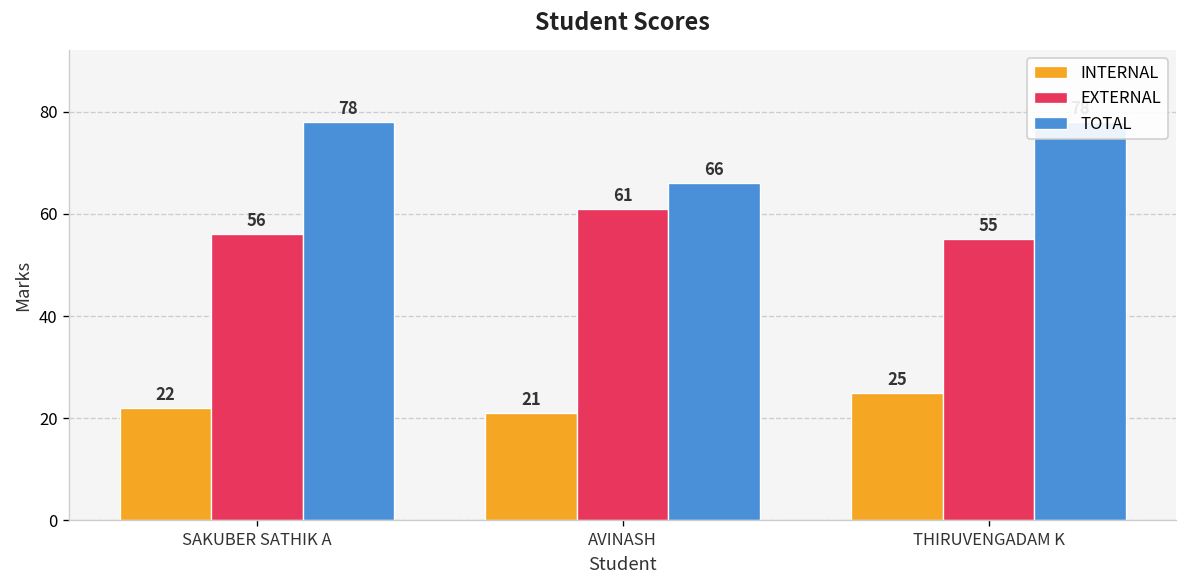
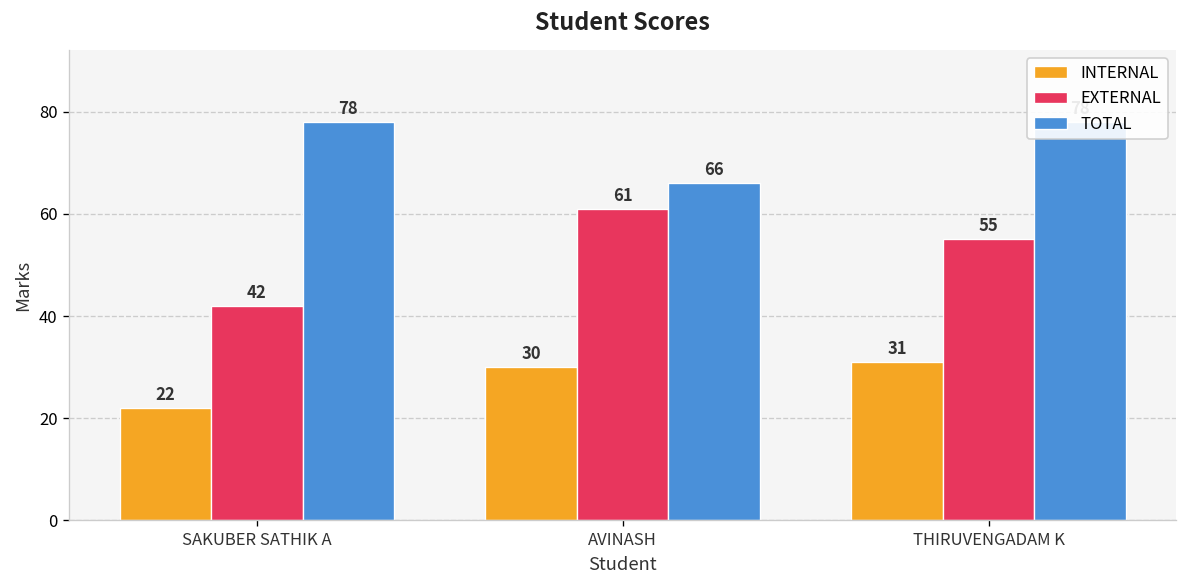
EXTERNAL, SAKUBER SATHIK A: 56 -> 42
INTERNAL, AVINASH: 21 -> 30
INTERNAL, THIRUVENGADAM K: 25 -> 31
